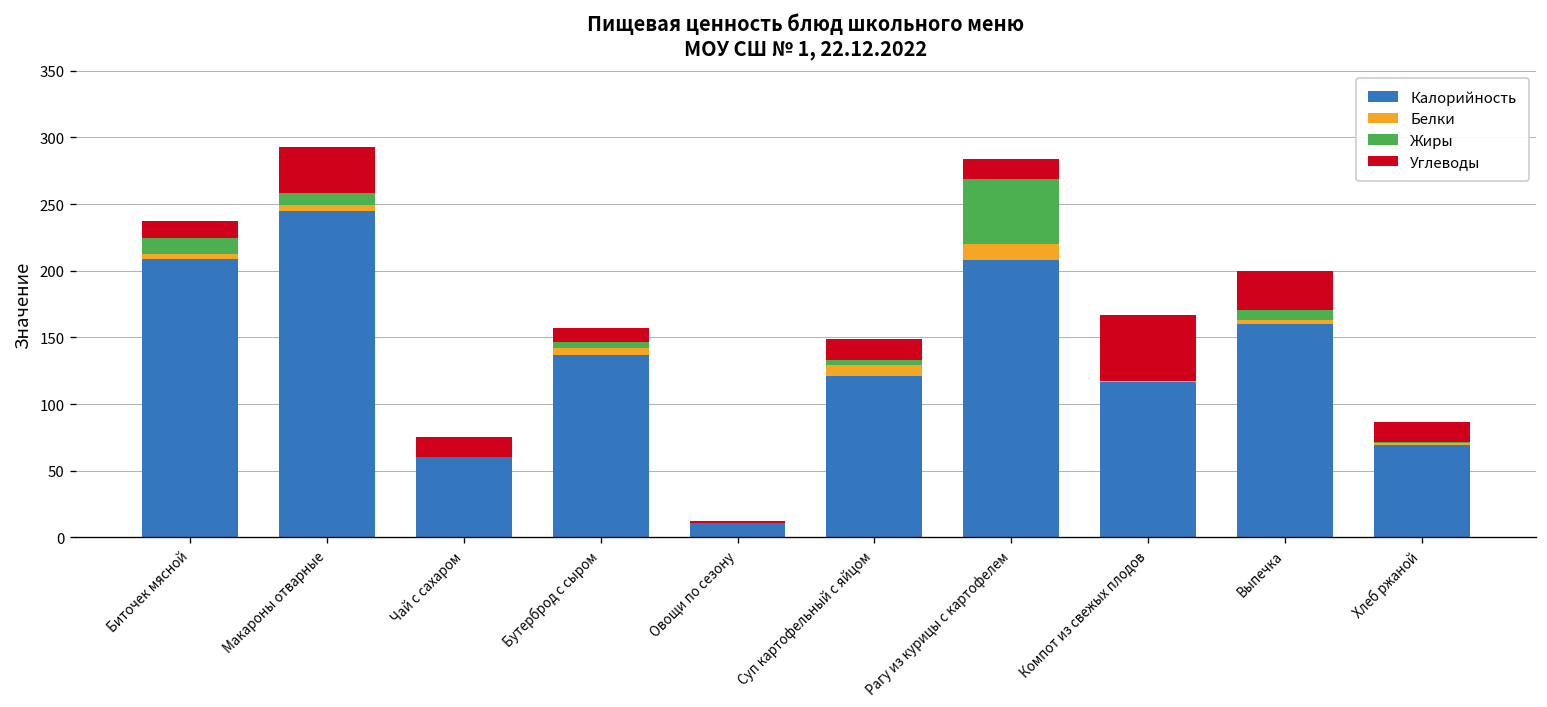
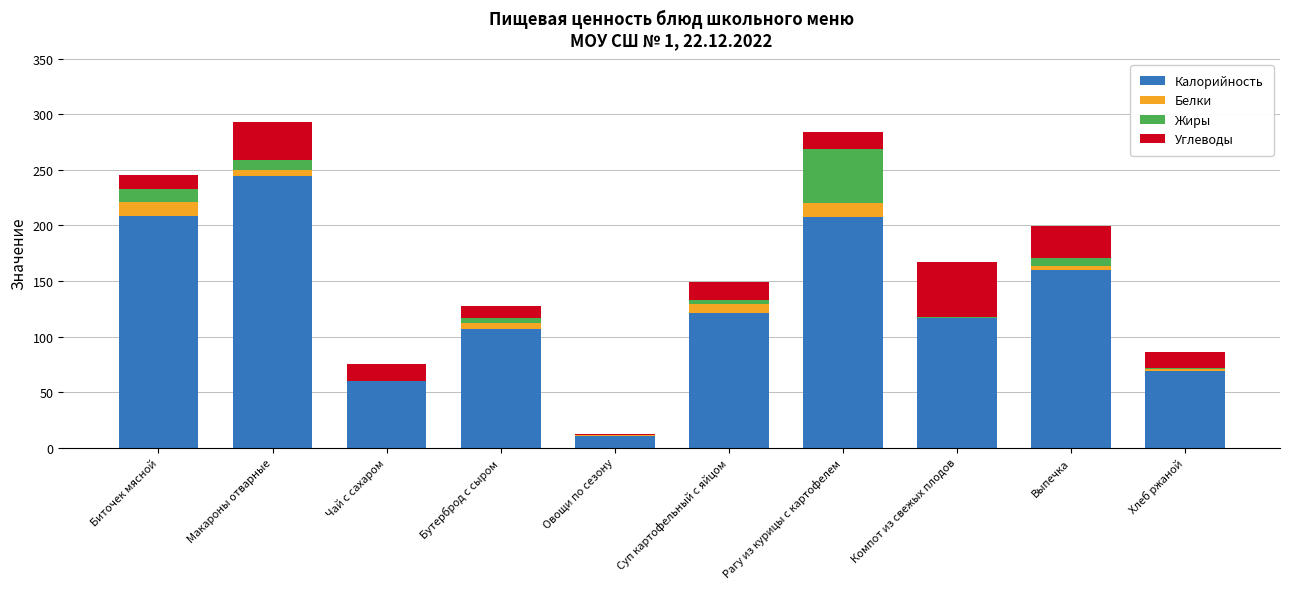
Белки, Биточек мясной: 4 -> 13
Калорийность, Бутерброд с сыром: 137 -> 107
